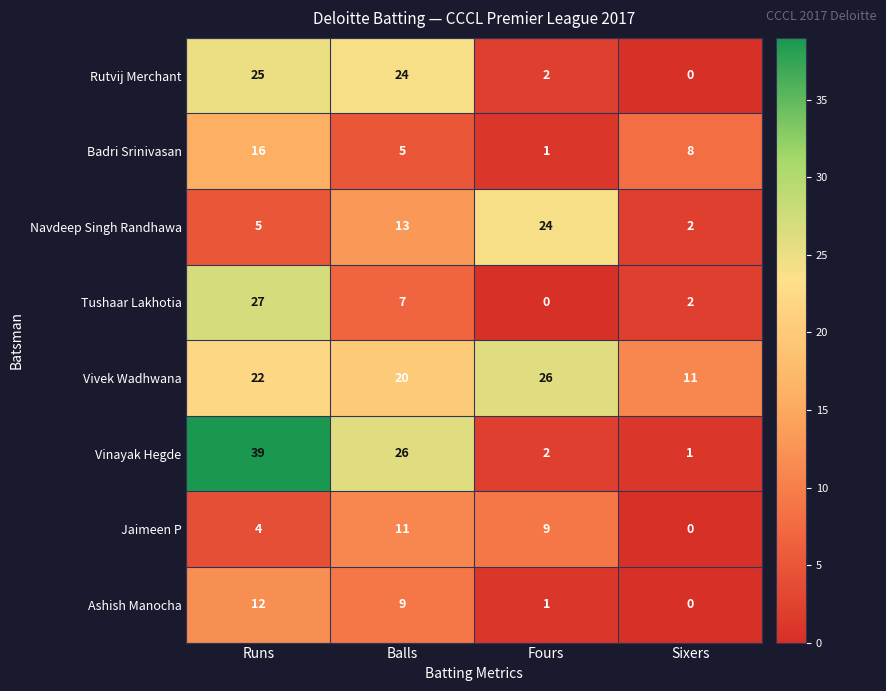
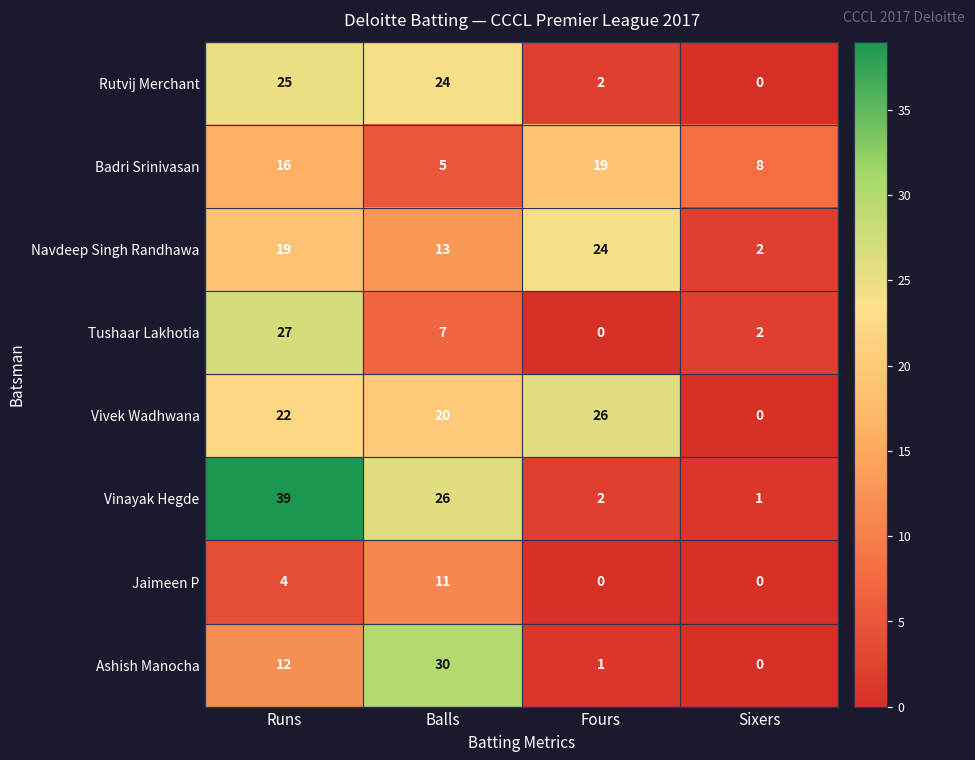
Badri Srinivasan, Fours: 1 -> 19
Navdeep Singh Randhawa, Runs: 5 -> 19
Vivek Wadhwana, Sixers: 11 -> 0
Jaimeen P, Fours: 9 -> 0
Ashish Manocha, Balls: 9 -> 30
